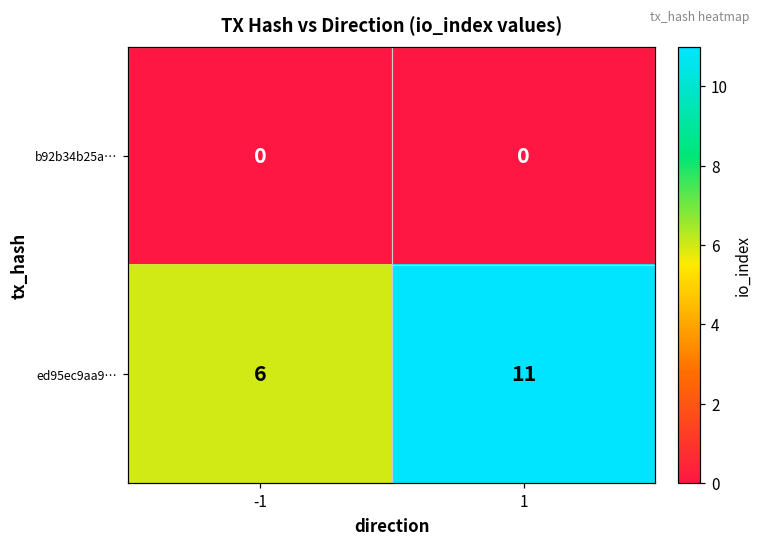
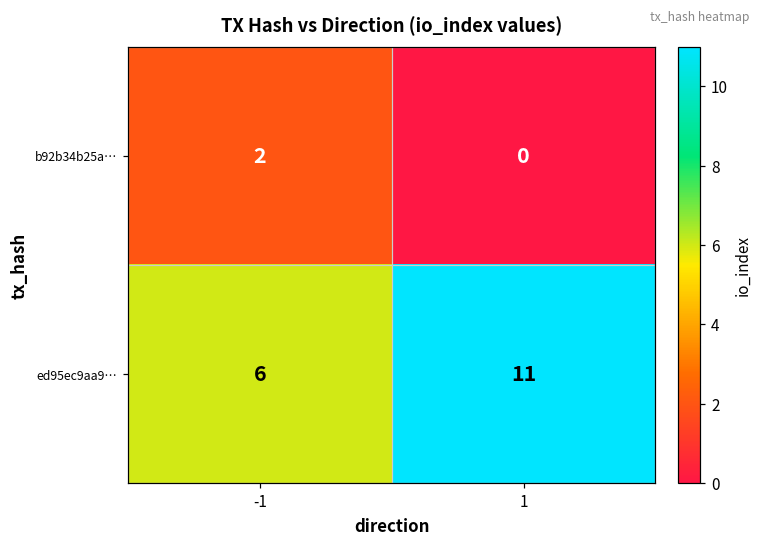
b92b34b25a…, -1: 0 -> 2
